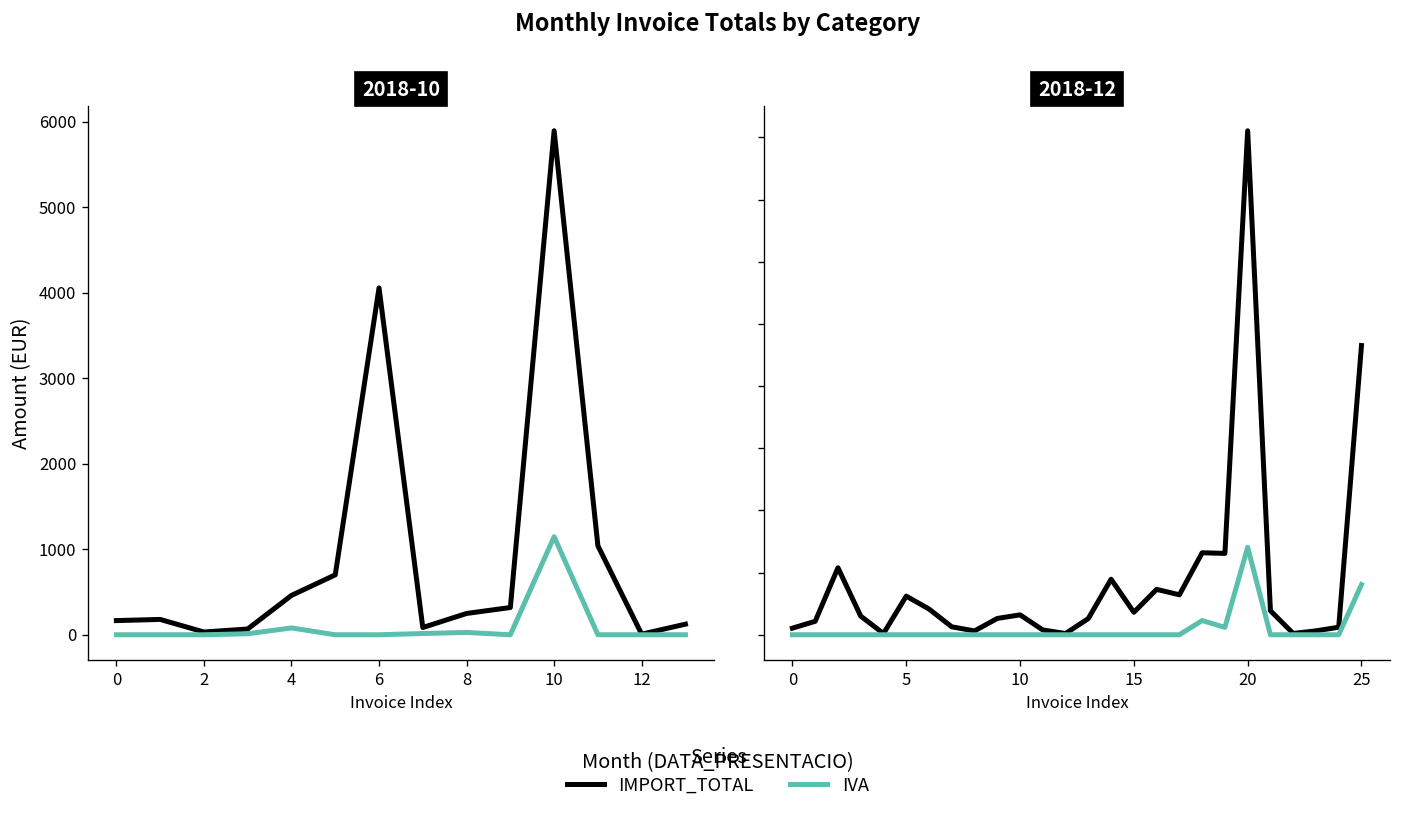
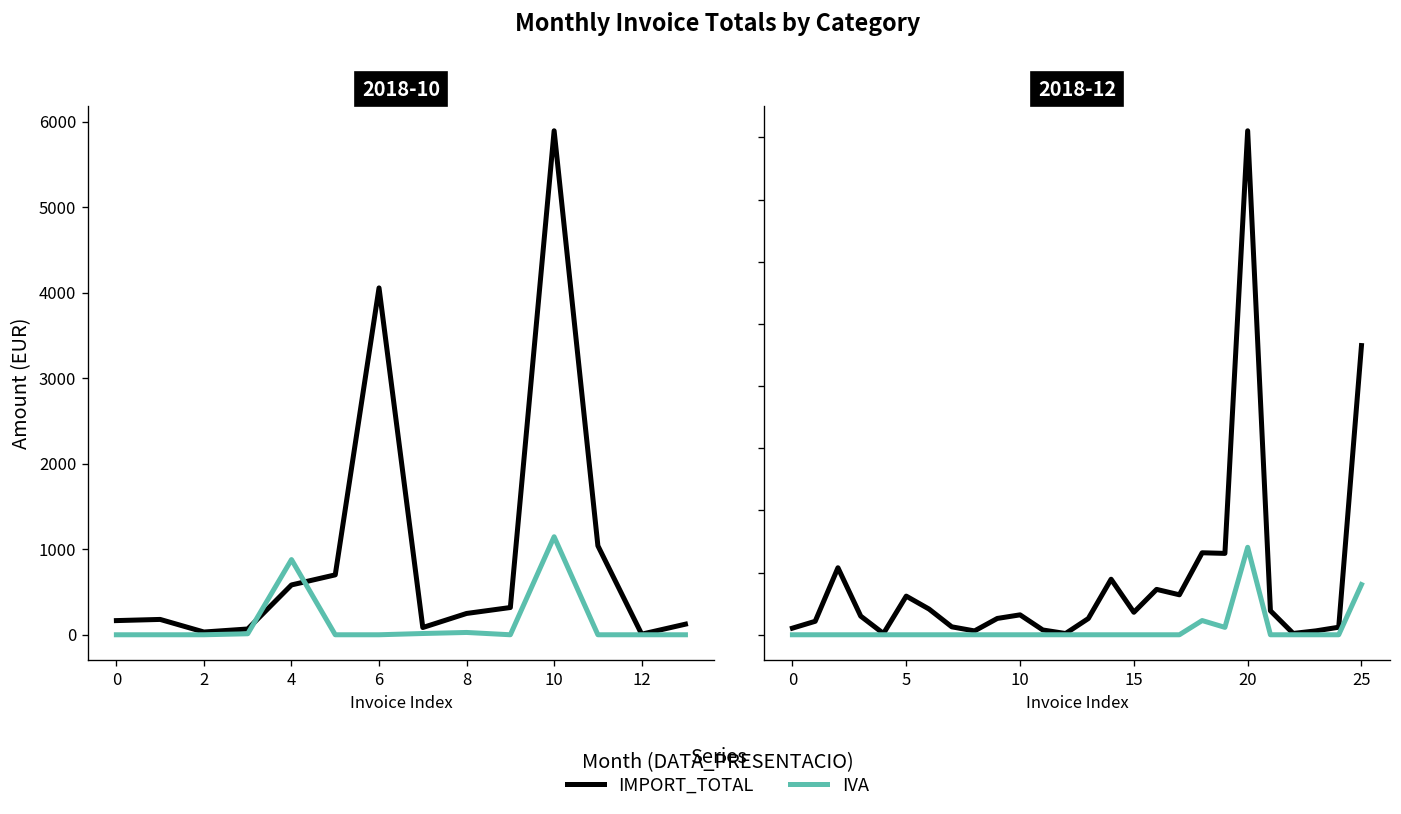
2018-10, IMPORT_TOTAL, 4: 500 -> 600
2018-10, IVA, 4: 100 -> 900
